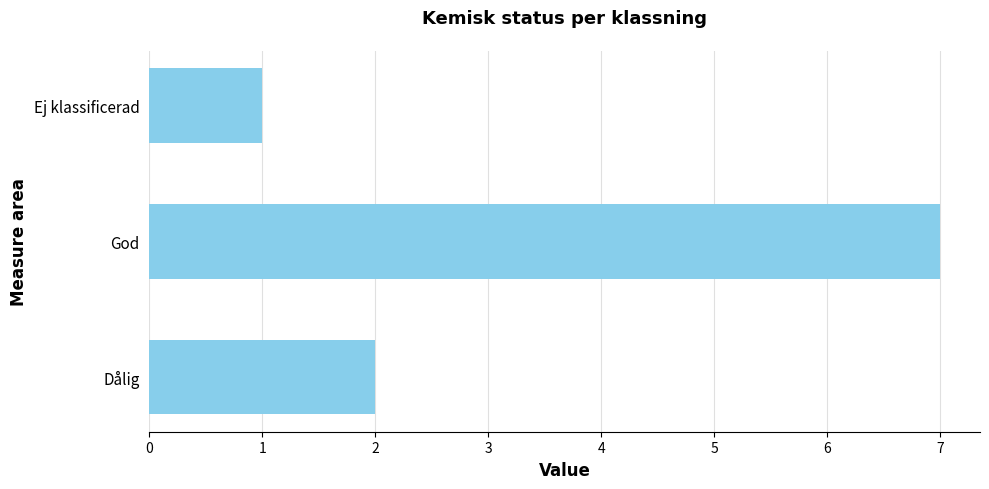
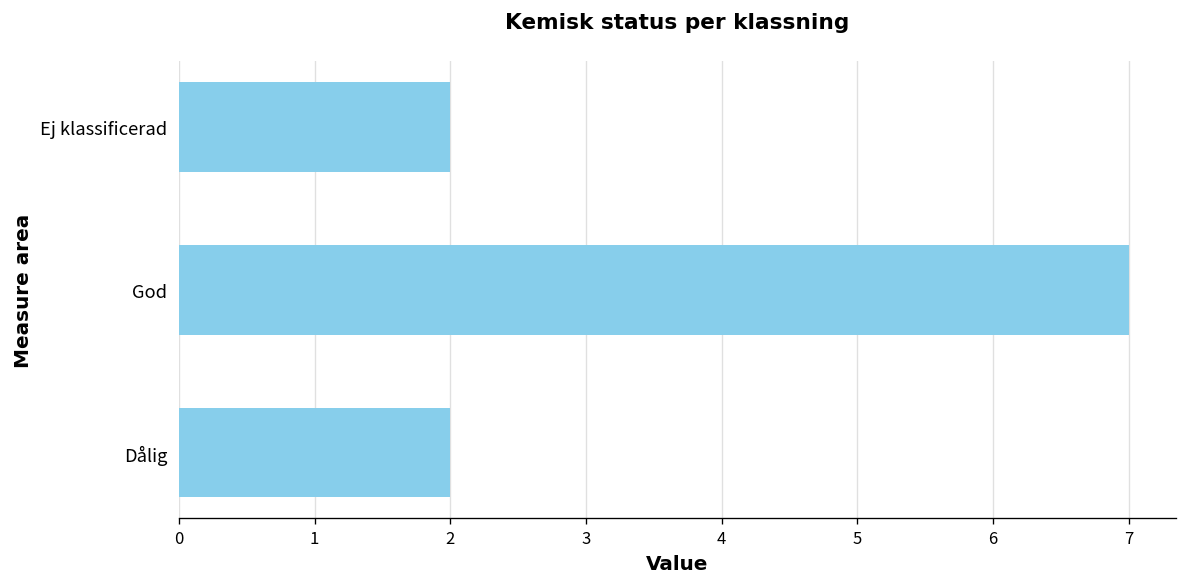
Ej klassificerad: 1 -> 2
